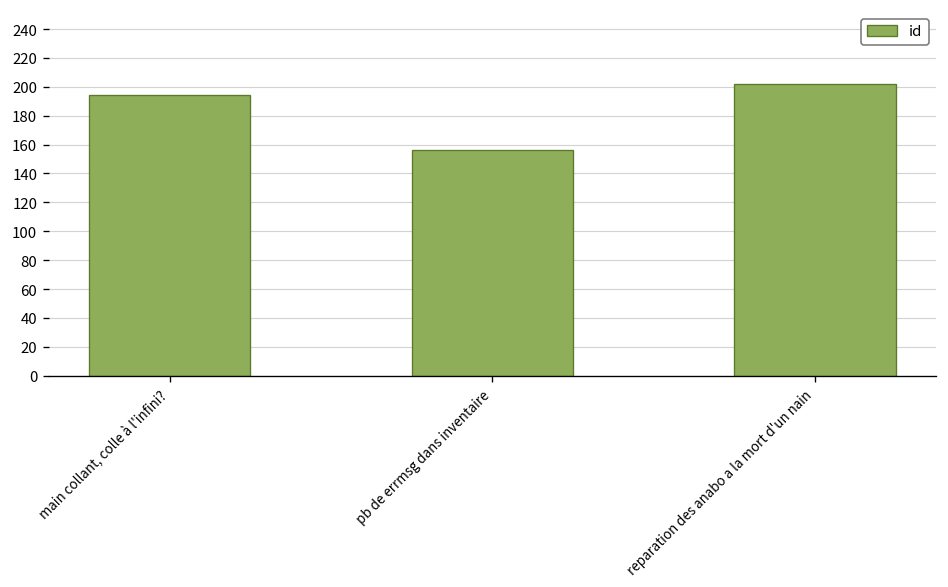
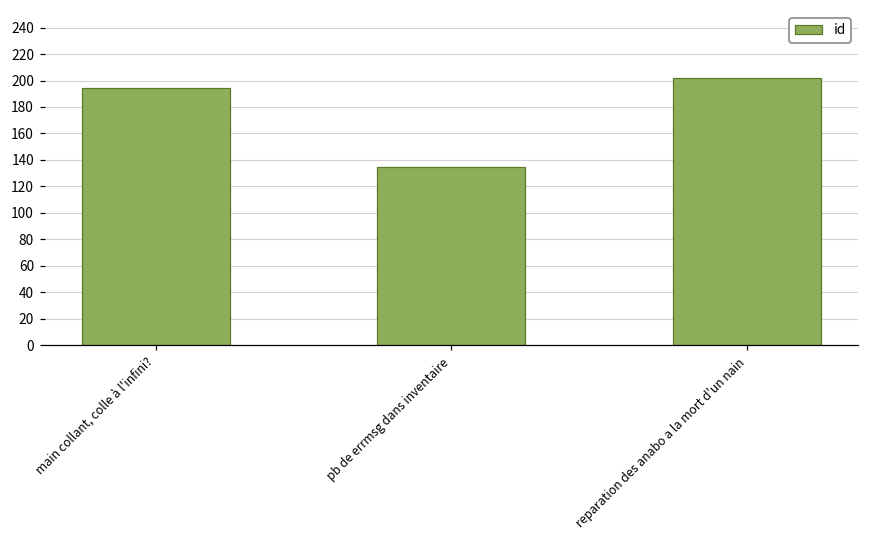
pb de errmsg dans inventaire: 156 -> 135
